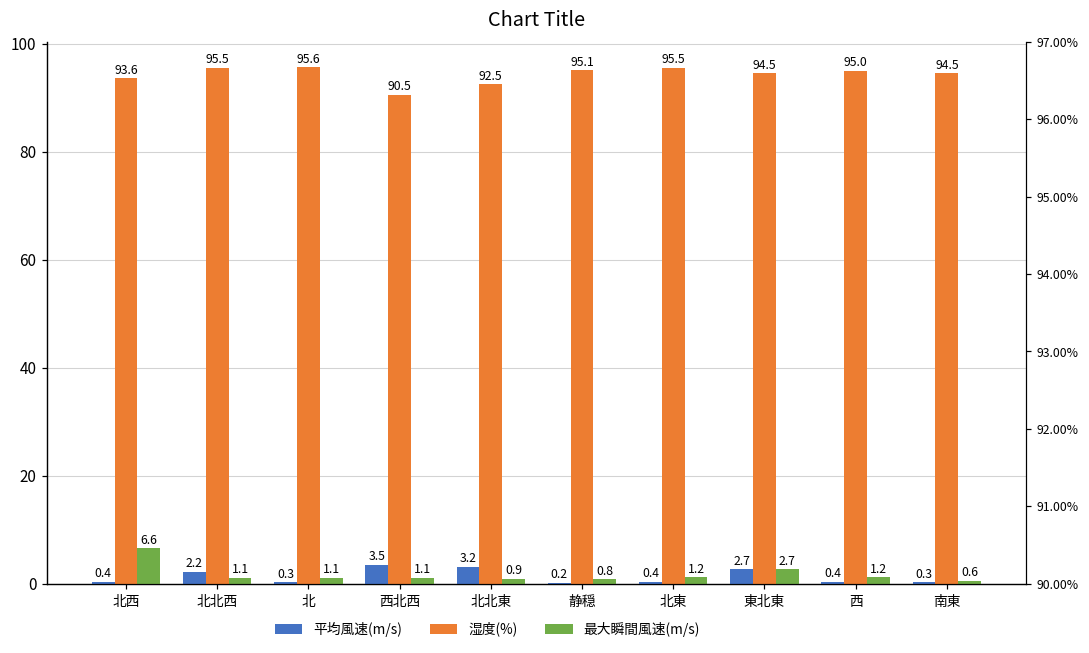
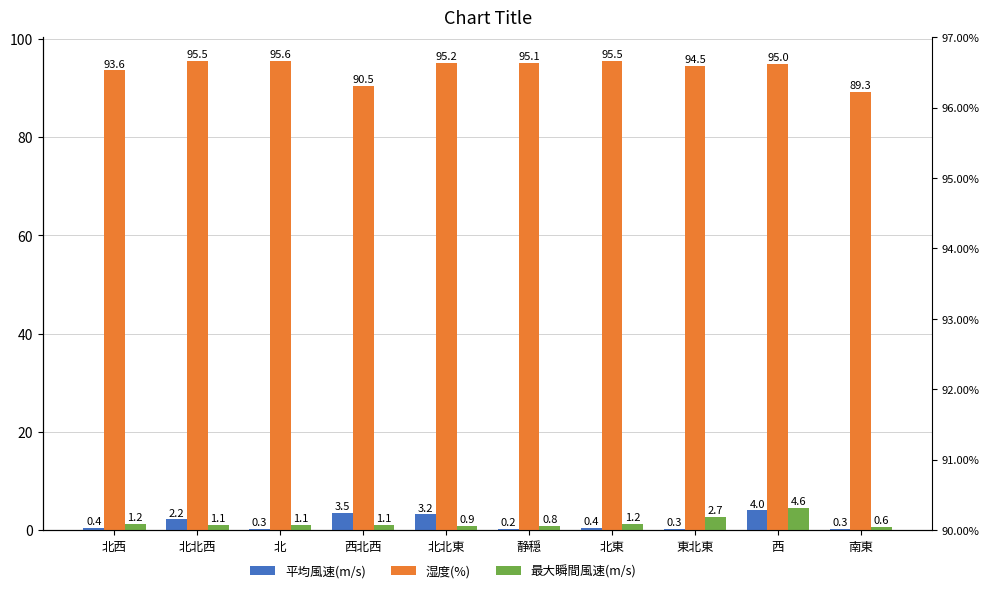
最大瞬間風速(m/s), 北西: 6.6 -> 1.2
湿度(%), 北北東: 92.5 -> 95.2
平均風速(m/s), 東北東: 2.7 -> 0.3
平均風速(m/s), 西: 0.4 -> 4.0
最大瞬間風速(m/s), 西: 1.2 -> 4.6
湿度(%), 南東: 94.5 -> 89.3
